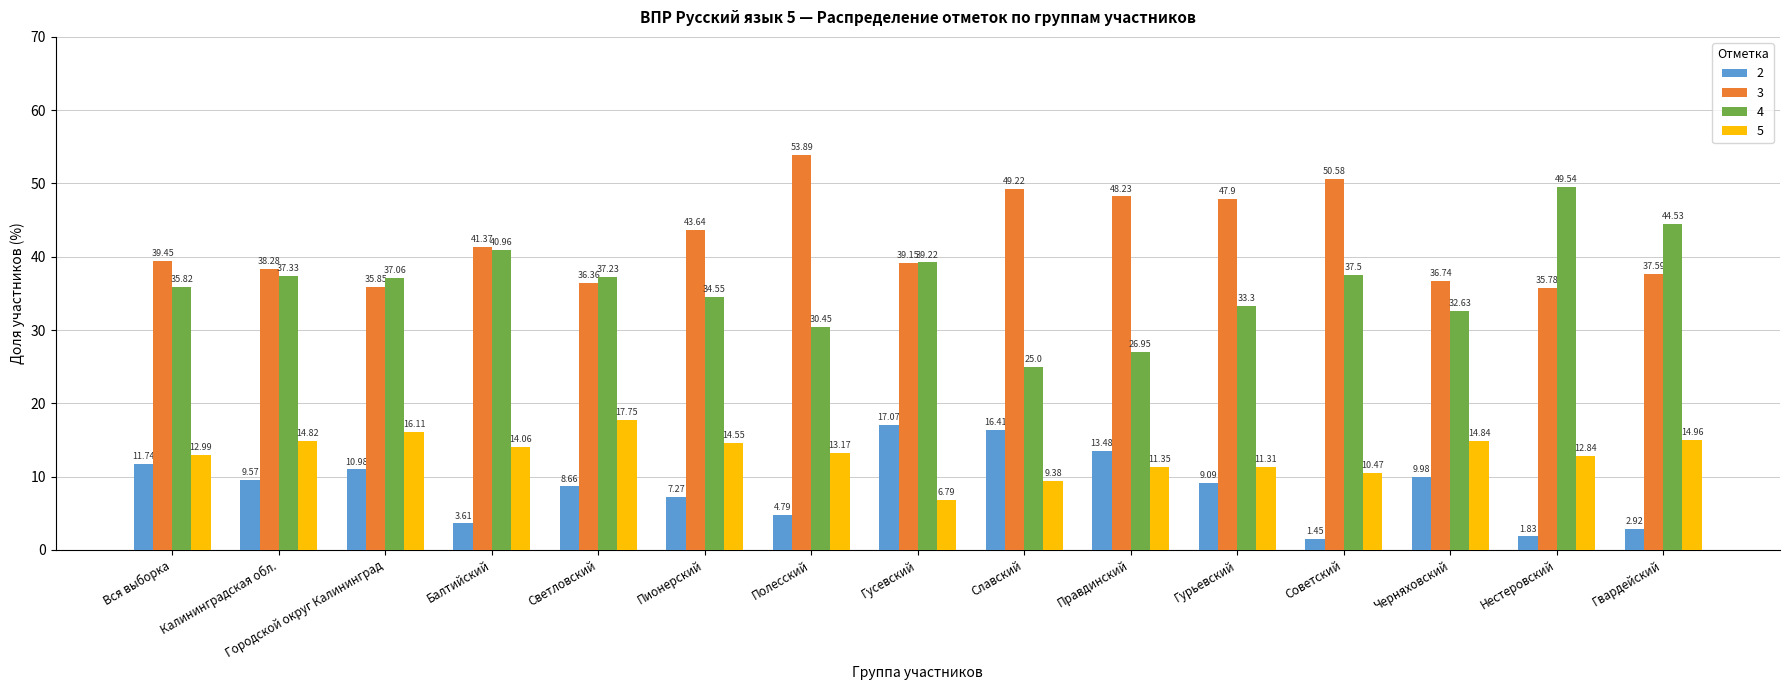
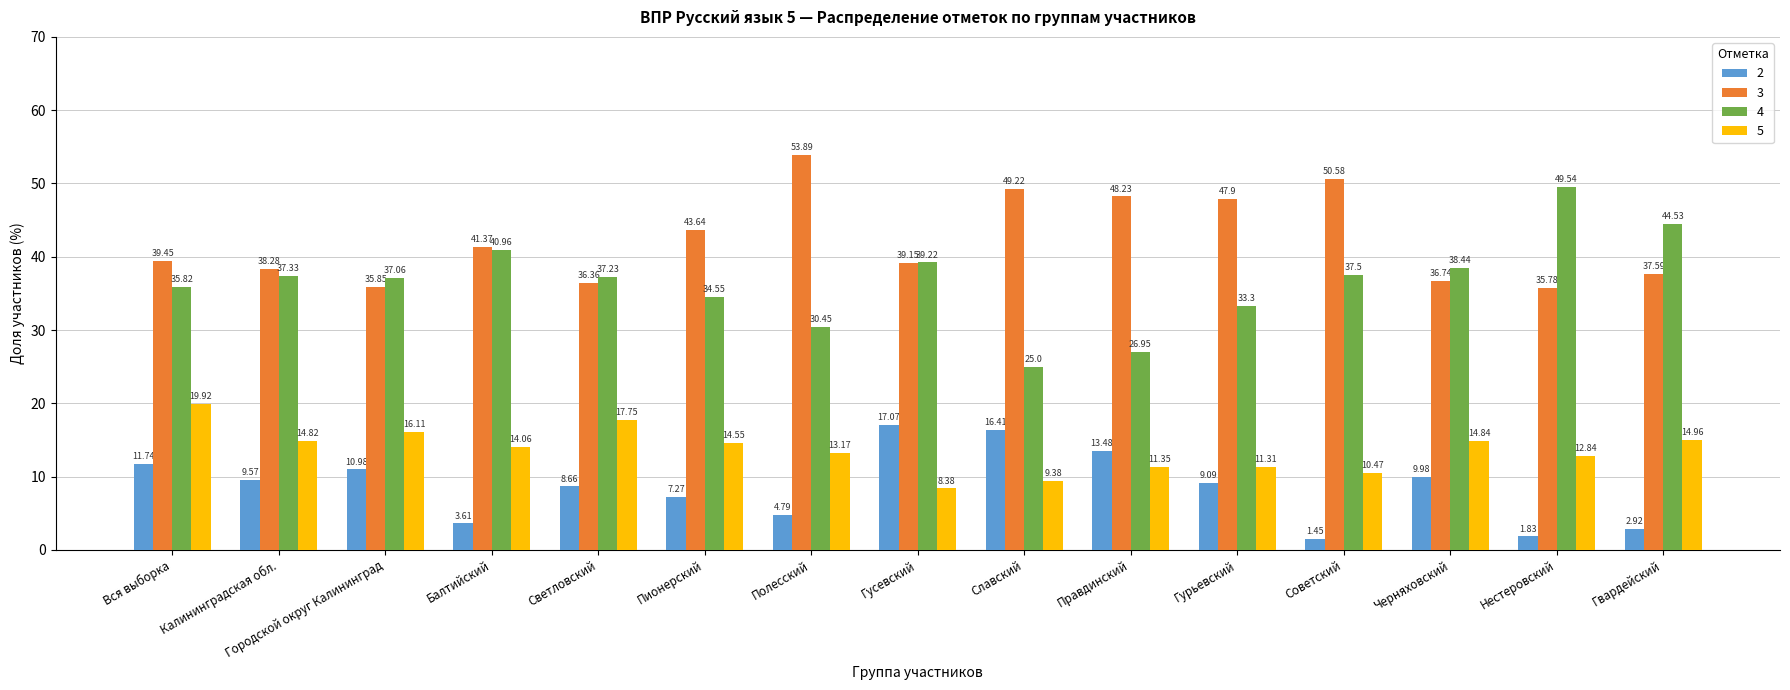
5, Вся выборка: 12.99 -> 19.92
5, Гусевский: 6.79 -> 8.38
4, Черняховский: 32.63 -> 38.44
